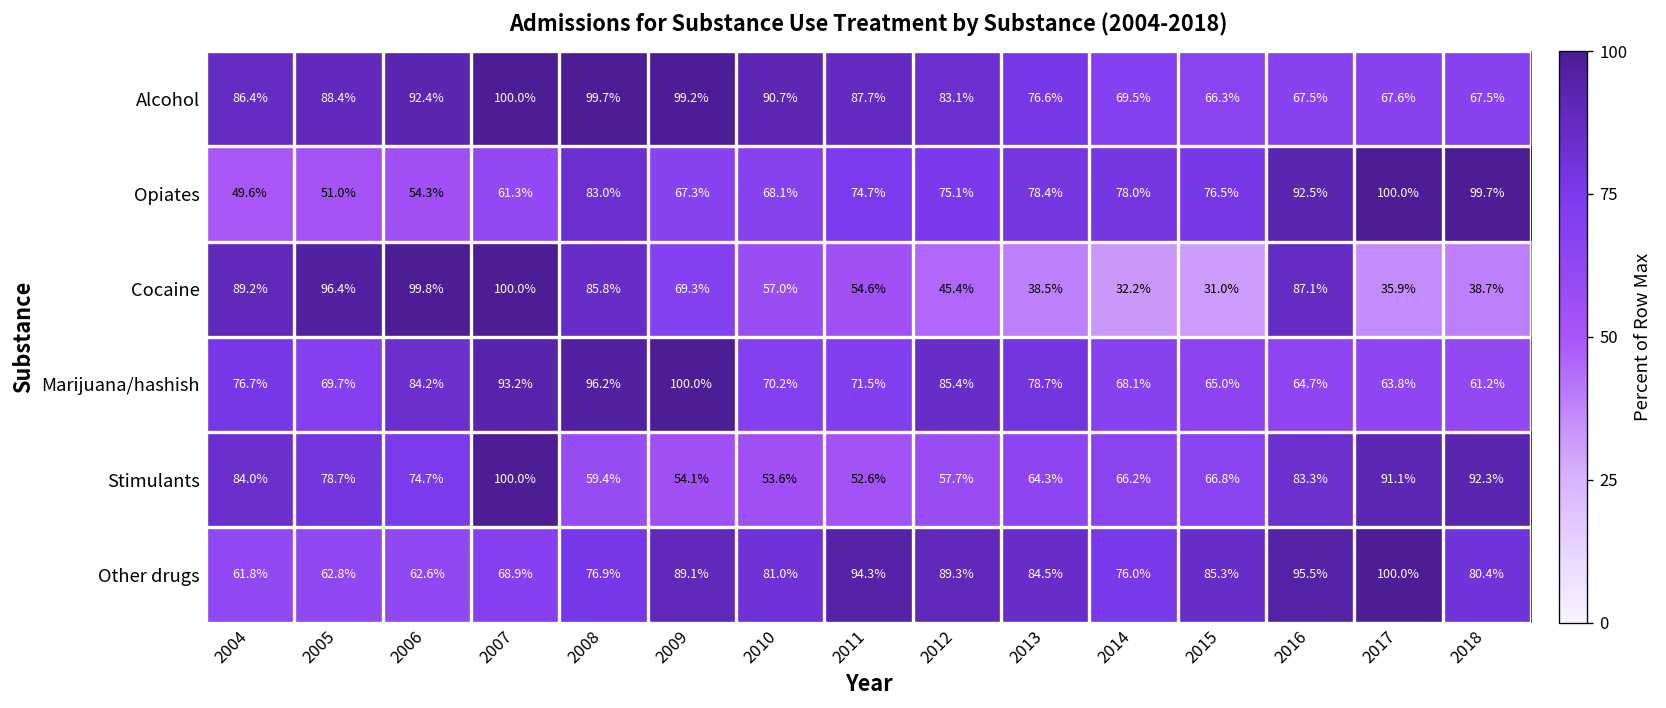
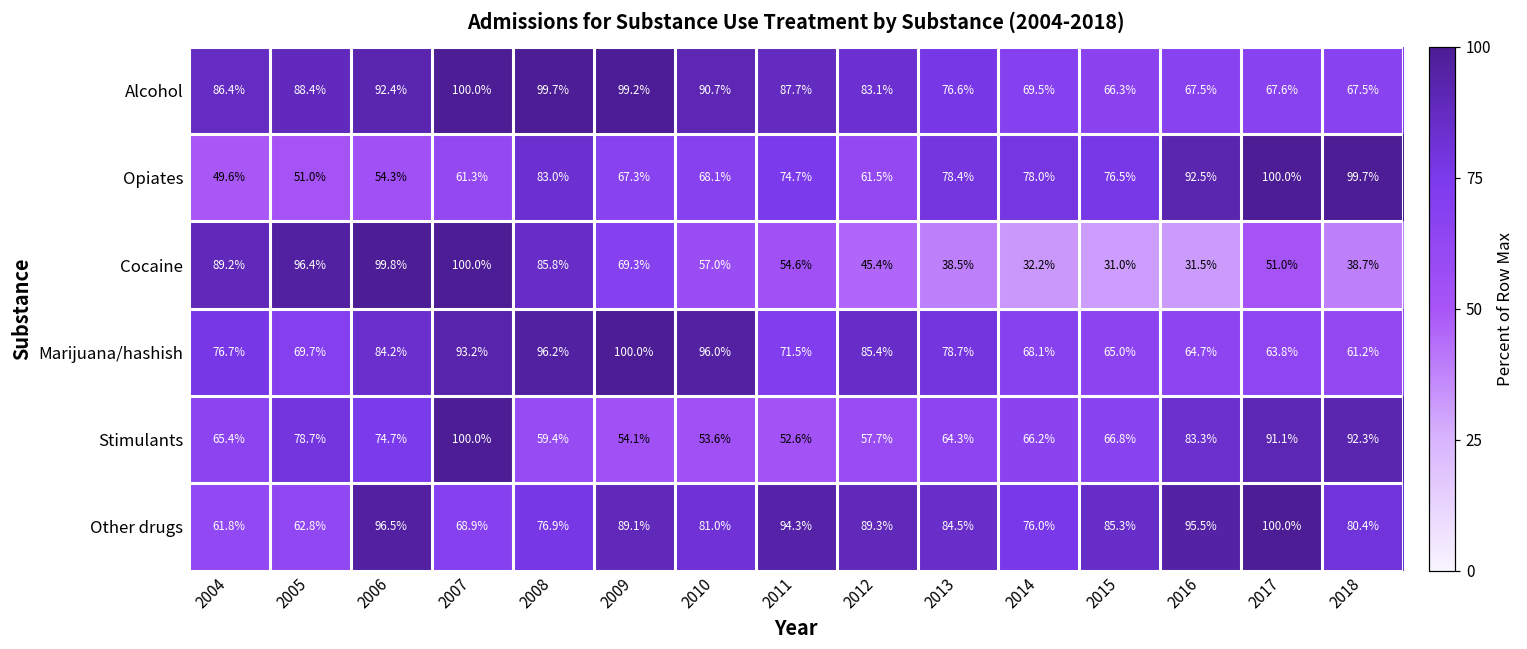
Opiates, 2012: 75.1% -> 61.5%
Cocaine, 2016: 87.1% -> 31.5%
Cocaine, 2017: 35.9% -> 51.0%
Marijuana/hashish, 2010: 70.2% -> 96.0%
Stimulants, 2004: 84.0% -> 65.4%
Other drugs, 2006: 62.6% -> 96.5%
